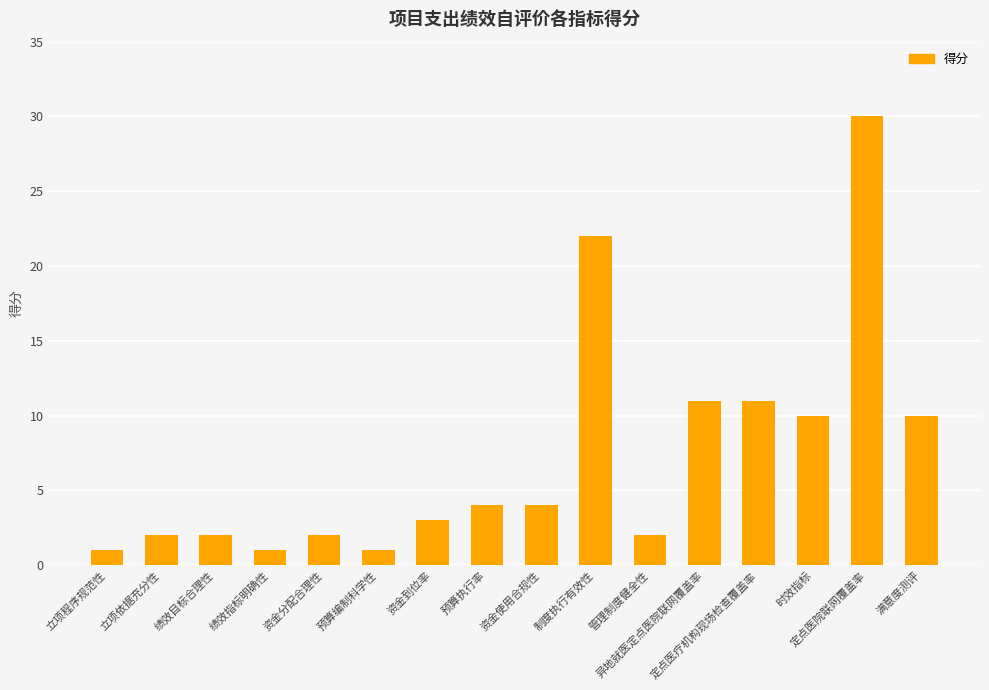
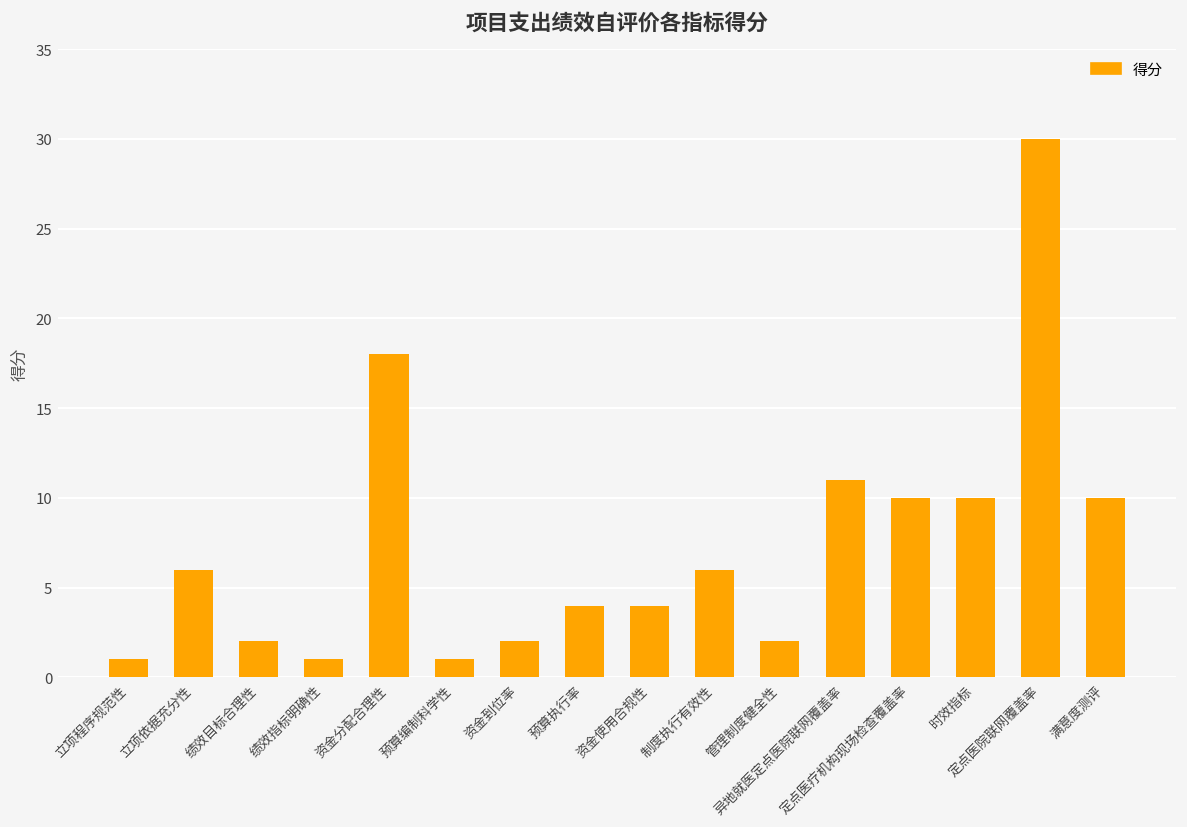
立项依据充分性: 2 -> 6
资金分配合理性: 2 -> 18
资金到位率: 3 -> 2
制度执行有效性: 22 -> 6
定点医疗机构现场检查覆盖率: 11 -> 10
